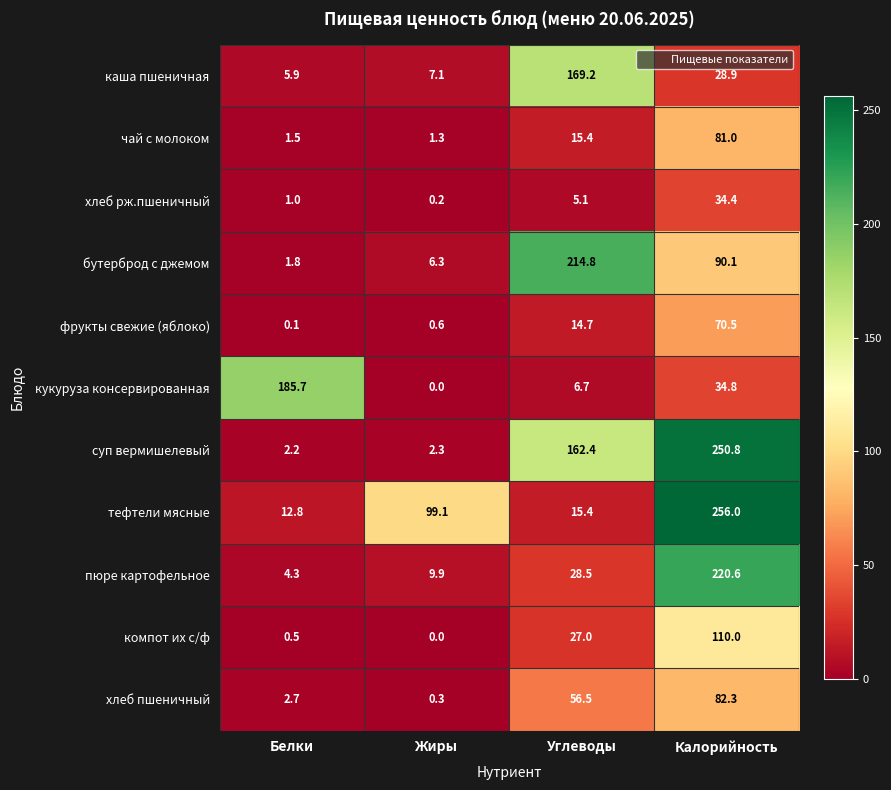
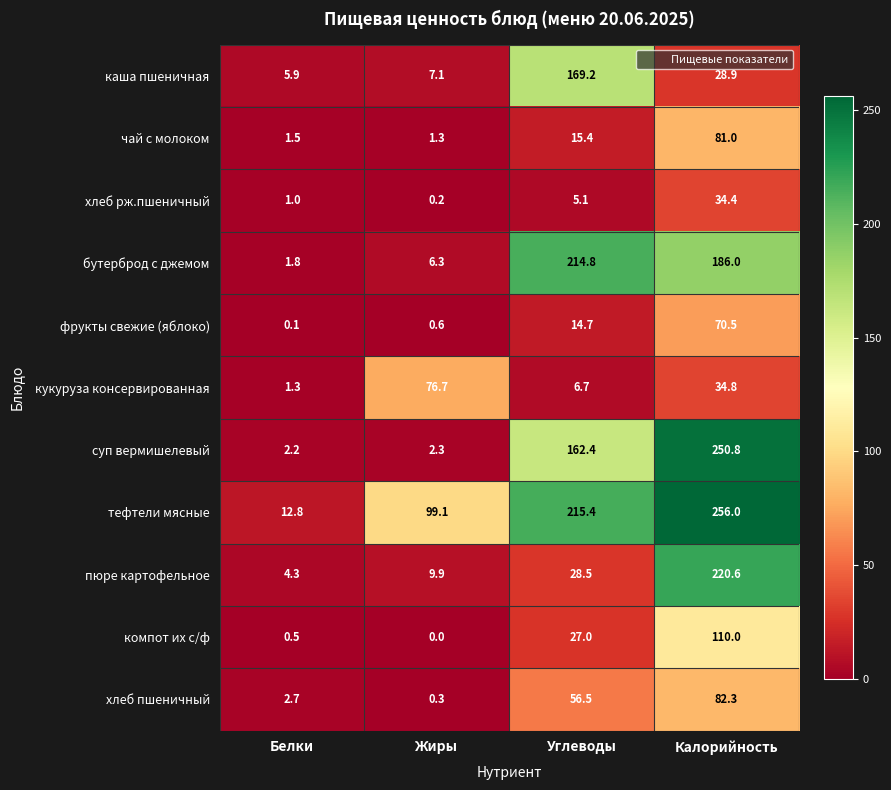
бутерброд с джемом, Калорийность: 90.1 -> 186.0
кукуруза консервированная, Белки: 185.7 -> 1.3
кукуруза консервированная, Жиры: 0.0 -> 76.7
тефтели мясные, Углеводы: 15.4 -> 215.4
